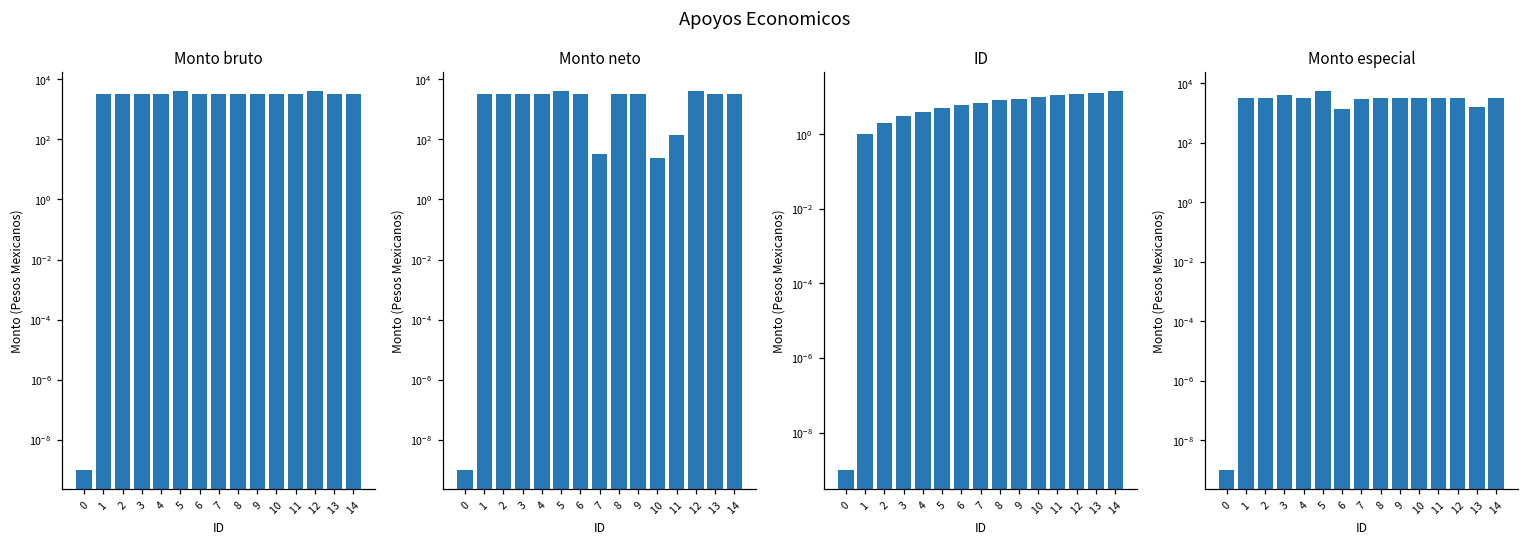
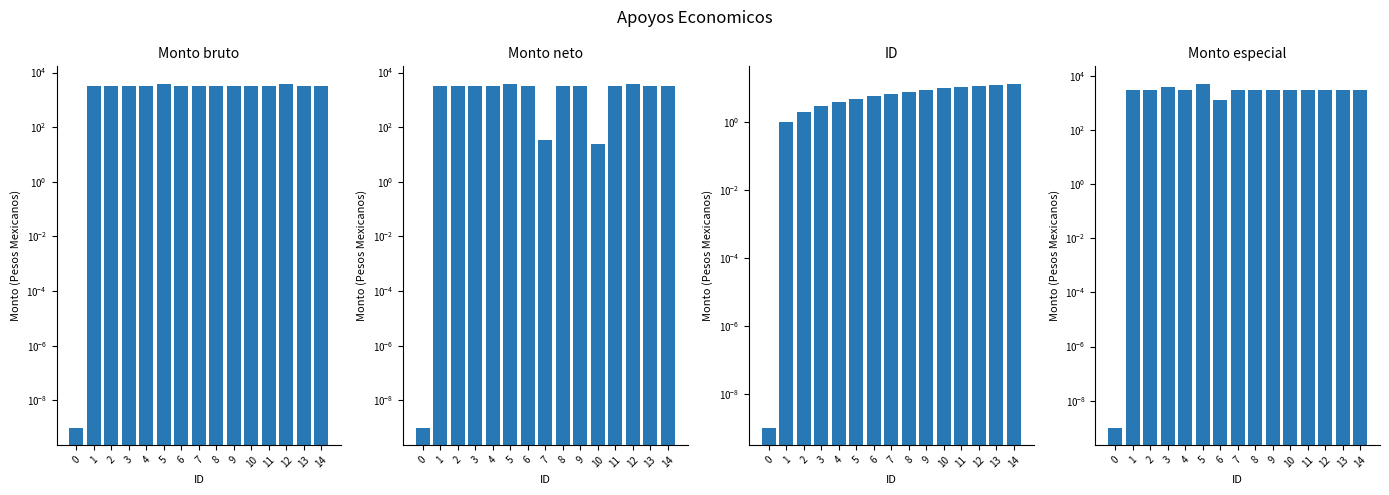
Monto neto, 11: 100 -> 3000
Monto especial, 13: 2000 -> 3000
